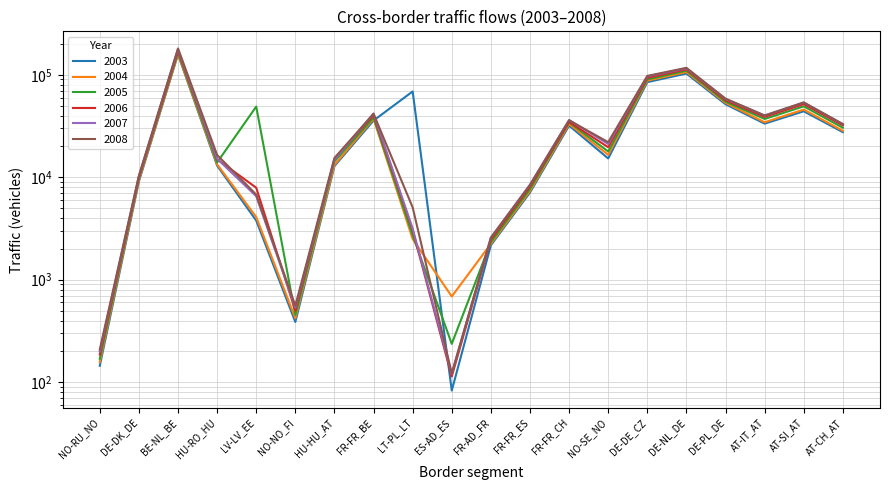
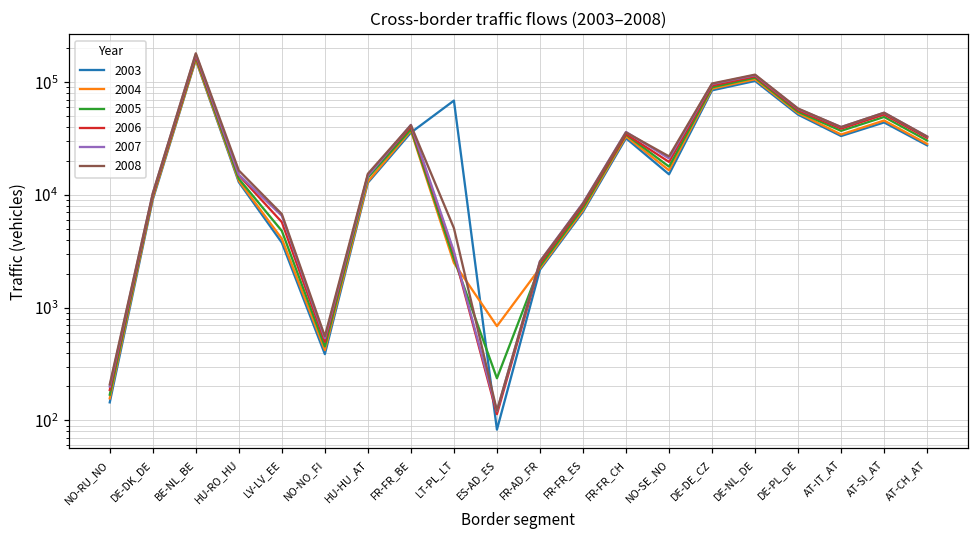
2005, LV-LV_EE: 50000 -> 5000
2006, LV-LV_EE: 8000 -> 6000
